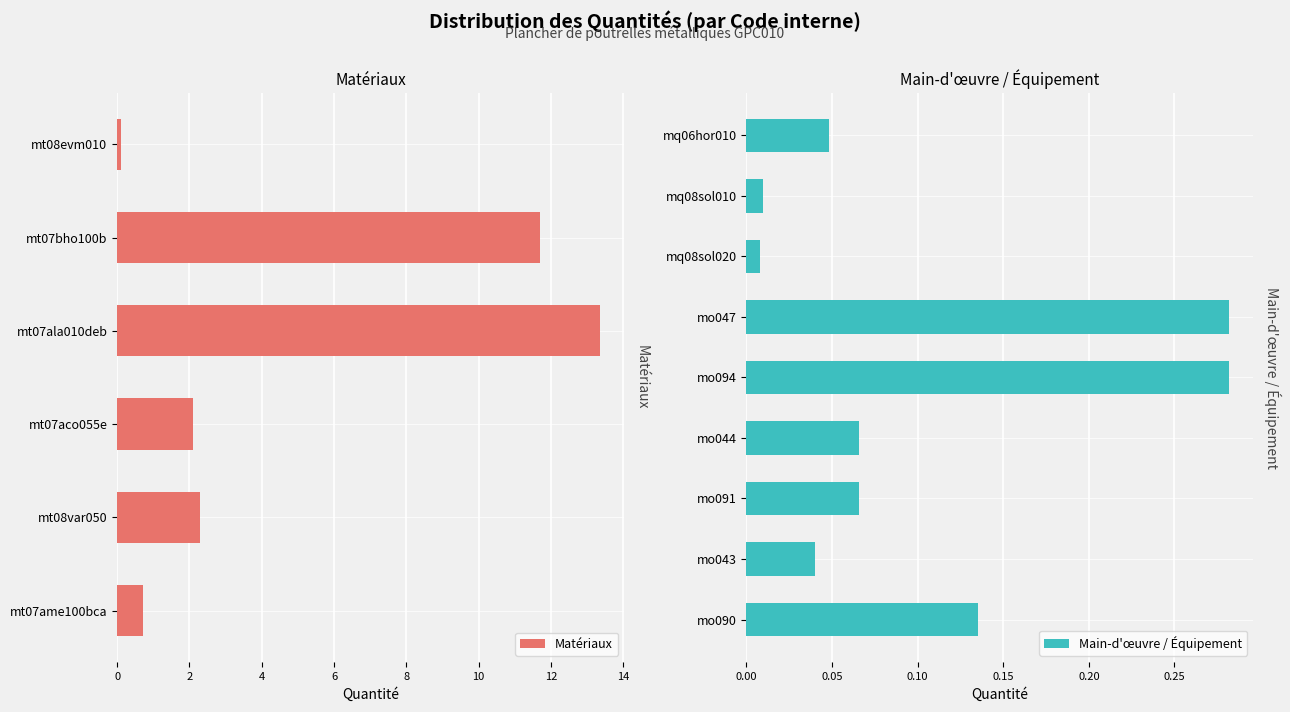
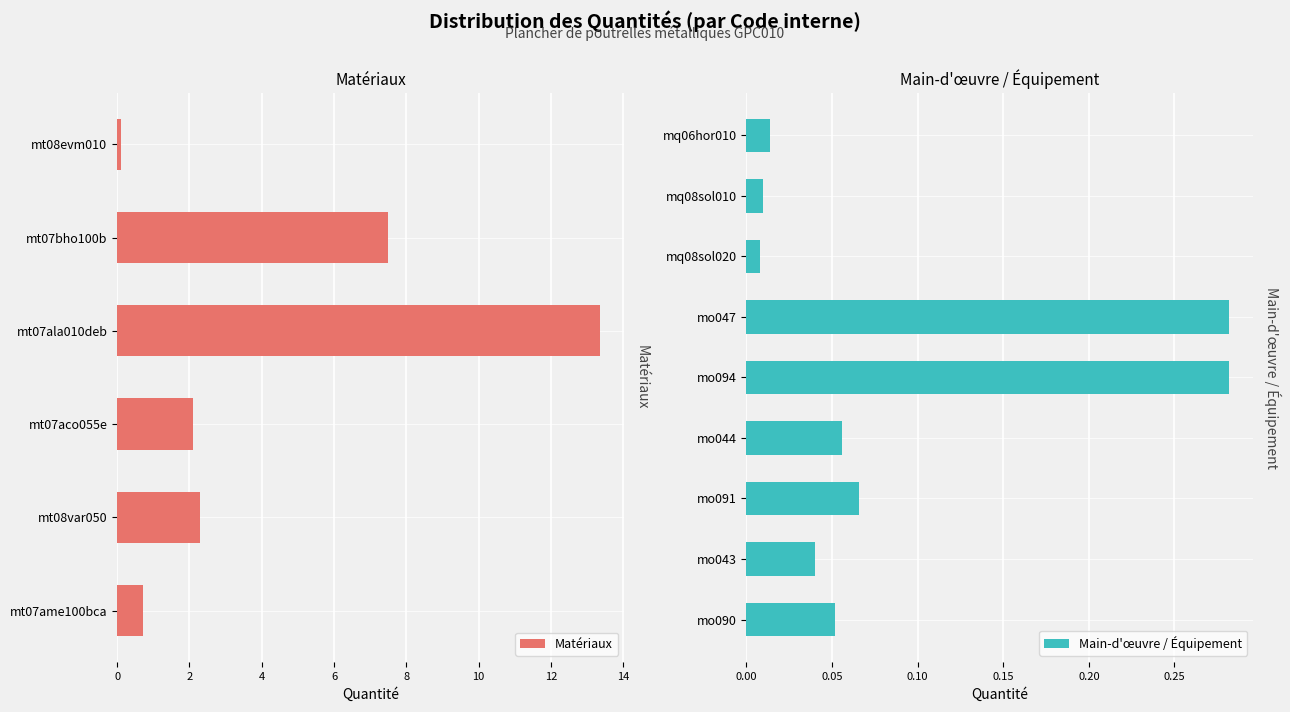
Matériaux, mt07bho100b: 11.7 -> 7.5
Main-d'œuvre / Équipement, mq06hor010: 0.048 -> 0.014
Main-d'œuvre / Équipement, mo044: 0.066 -> 0.056
Main-d'œuvre / Équipement, mo090: 0.135 -> 0.052
